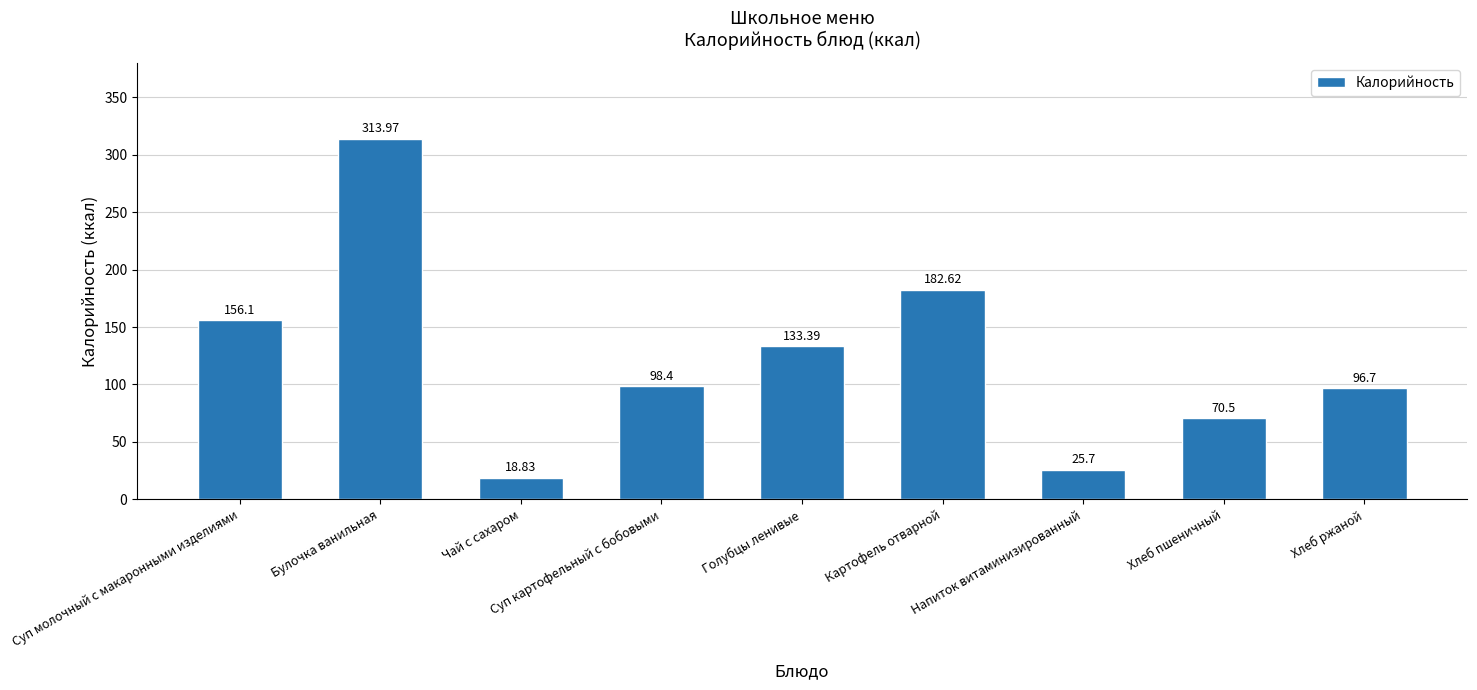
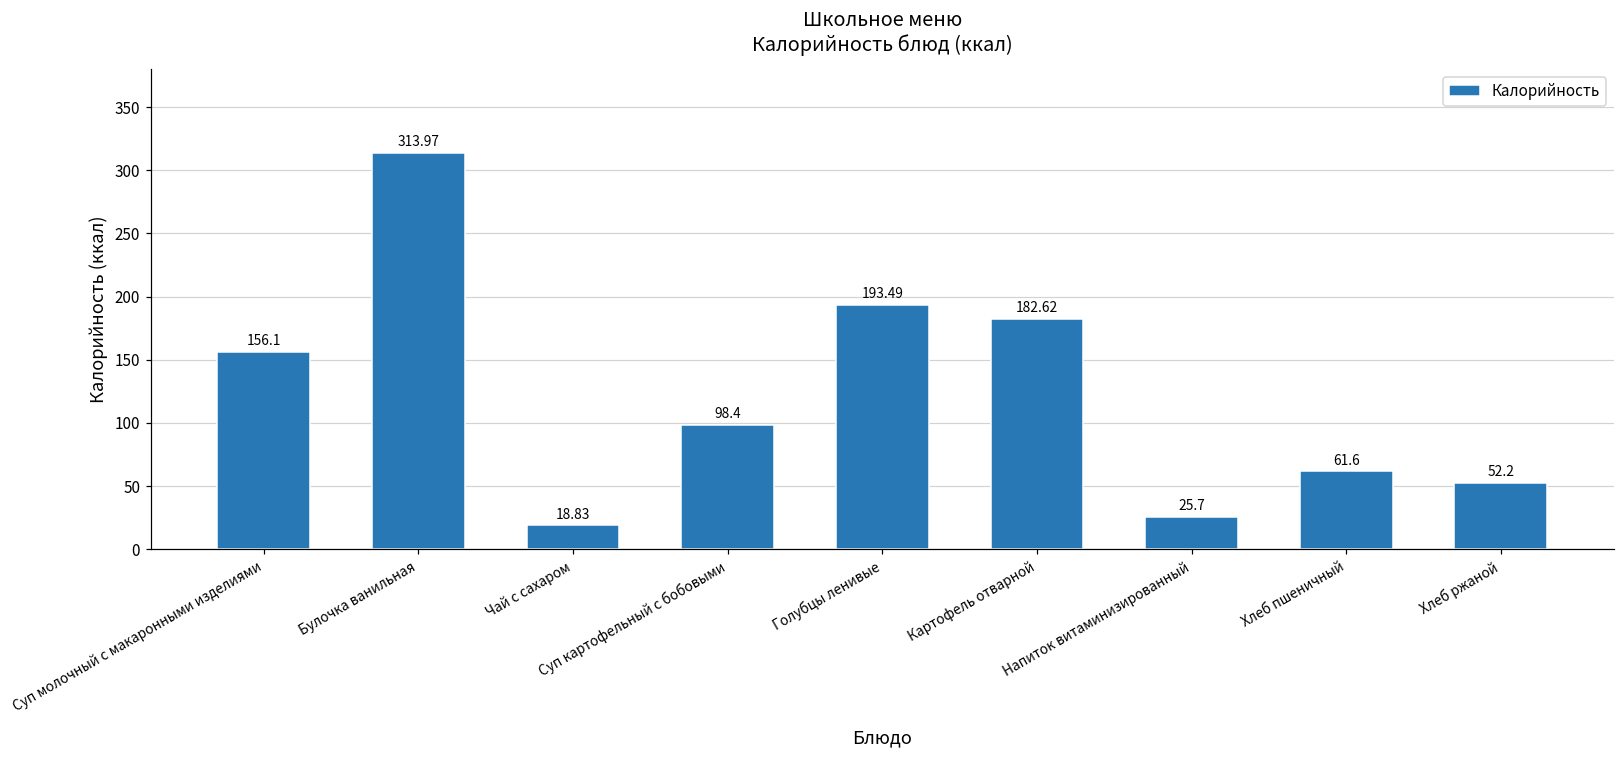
Голубцы ленивые: 133.39 -> 193.49
Хлеб пшеничный: 70.5 -> 61.6
Хлеб ржаной: 96.7 -> 52.2
